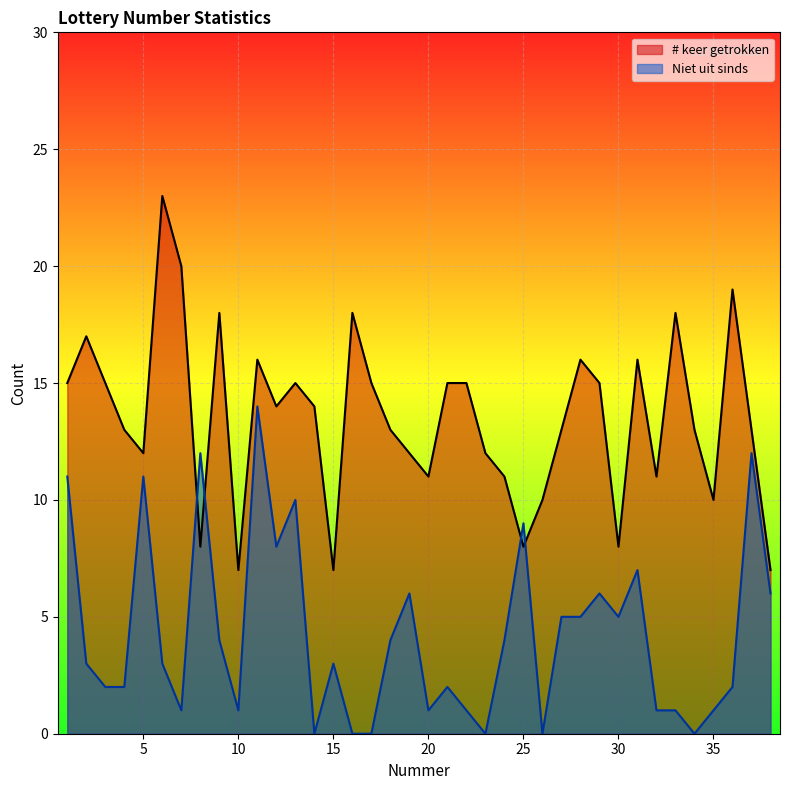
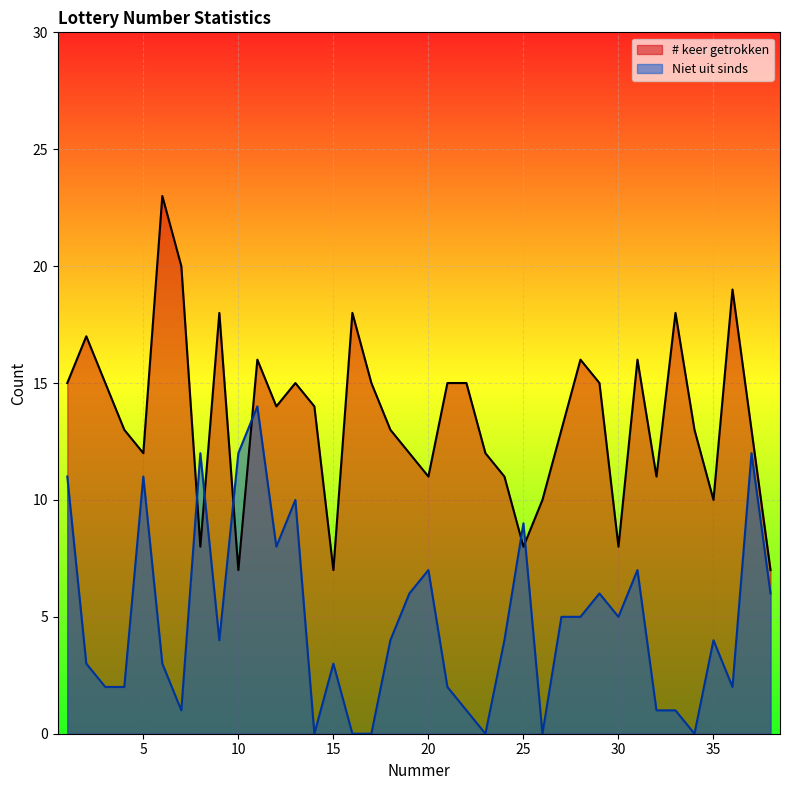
Niet uit sinds, 10: 1 -> 12
Niet uit sinds, 20: 1 -> 7
Niet uit sinds, 35: 1 -> 4
